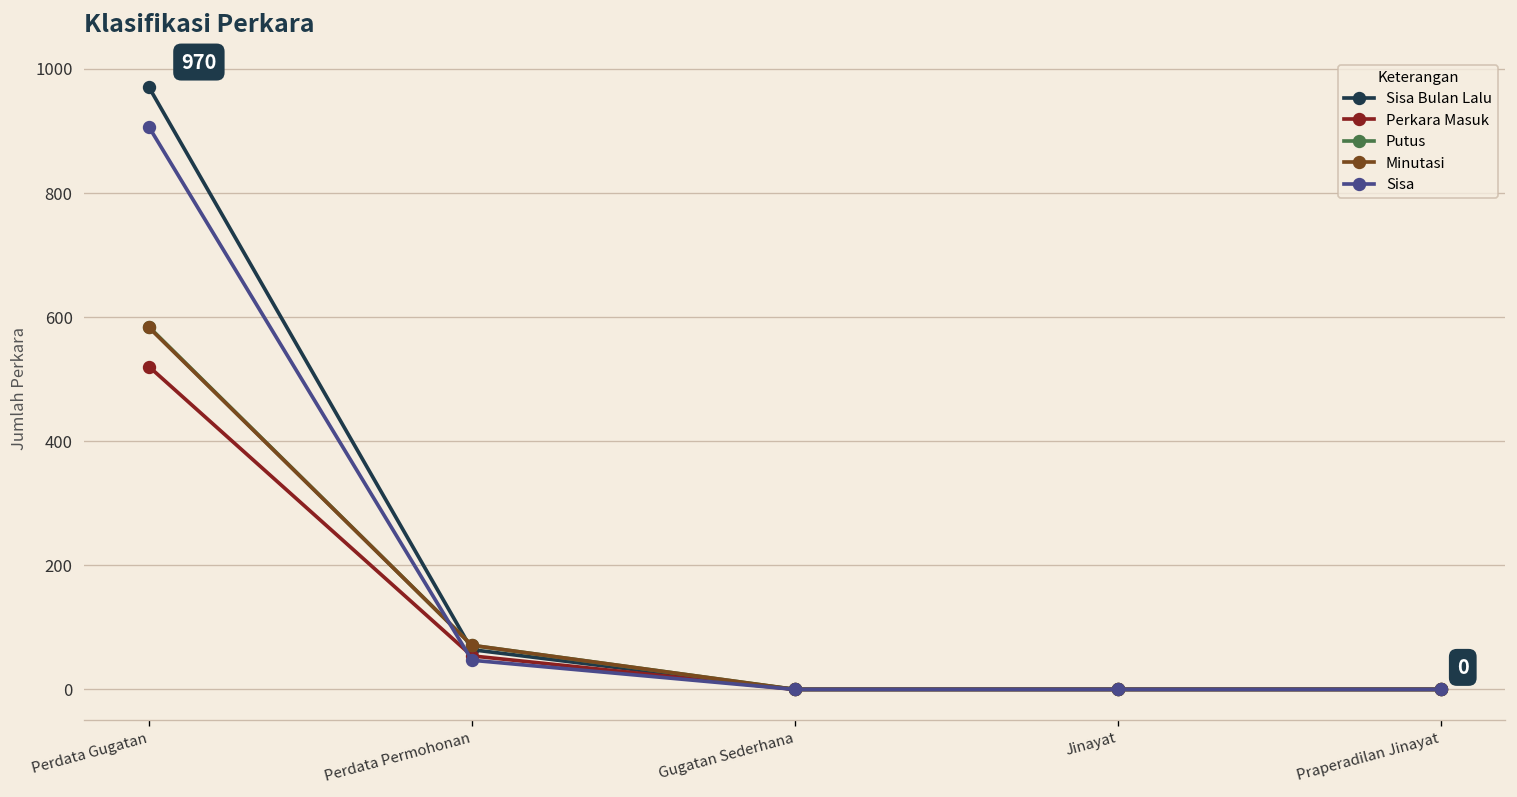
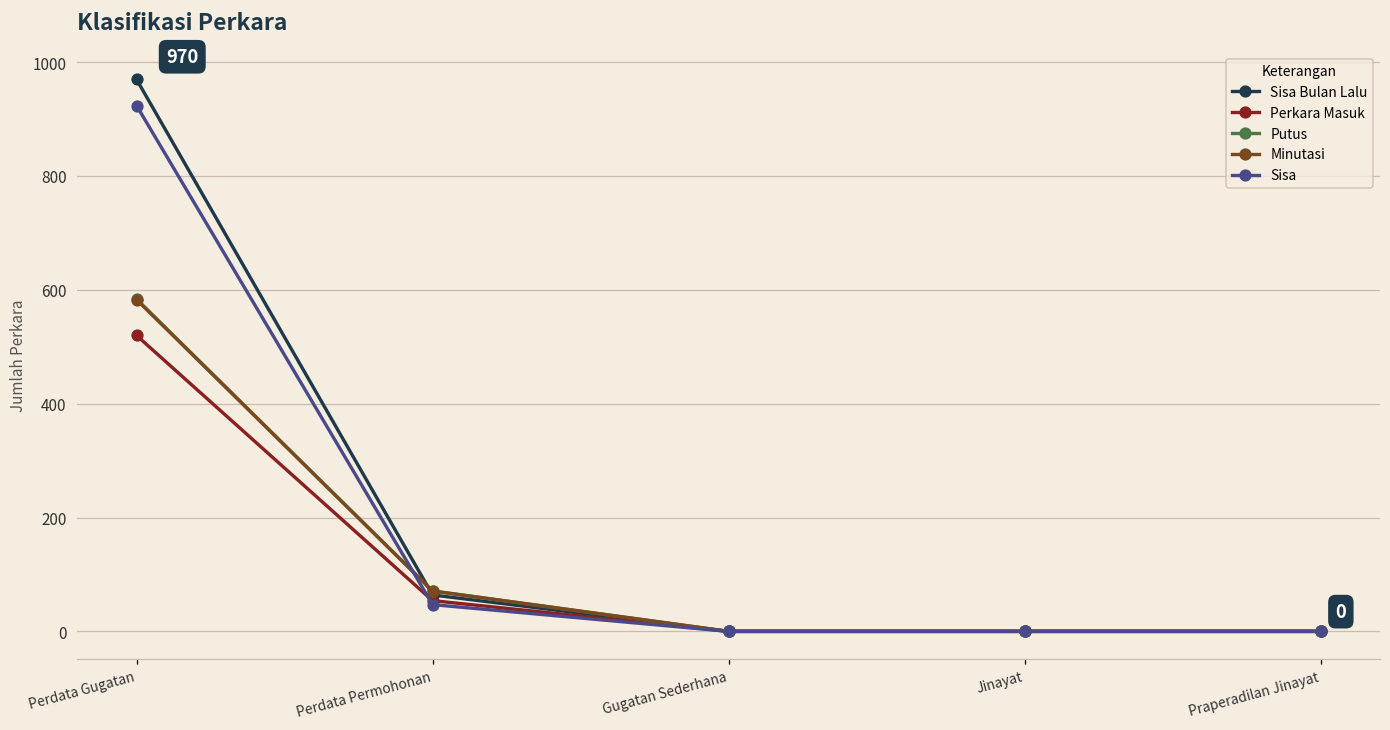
Sisa, Perdata Gugatan: 910 -> 920
